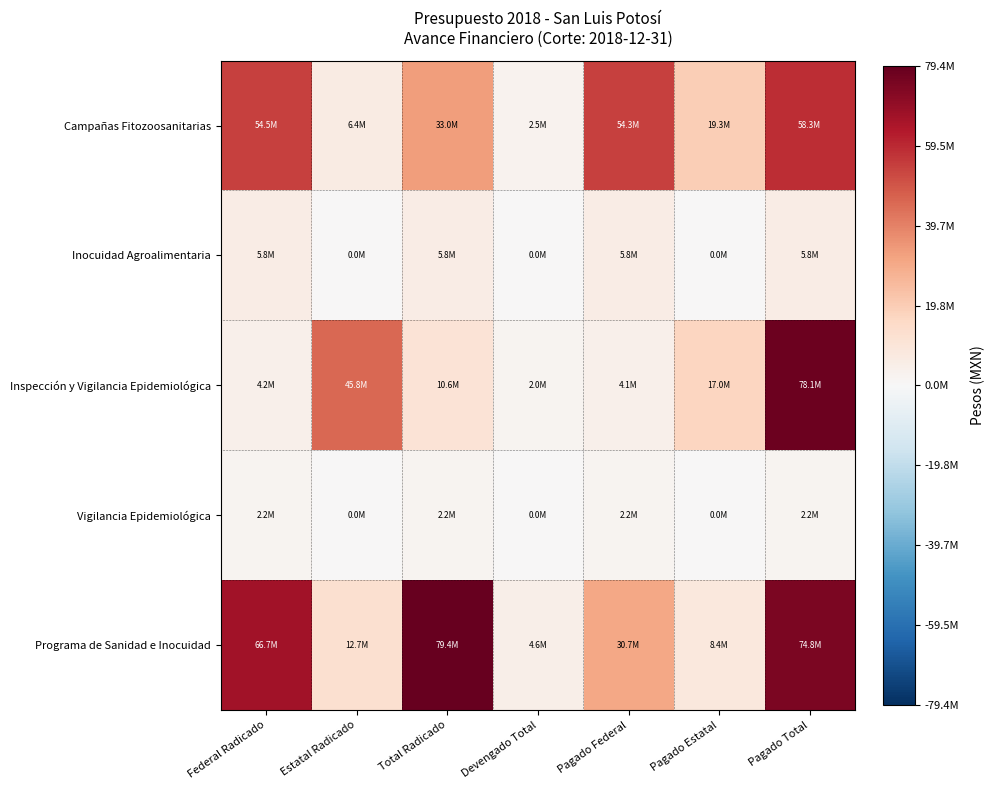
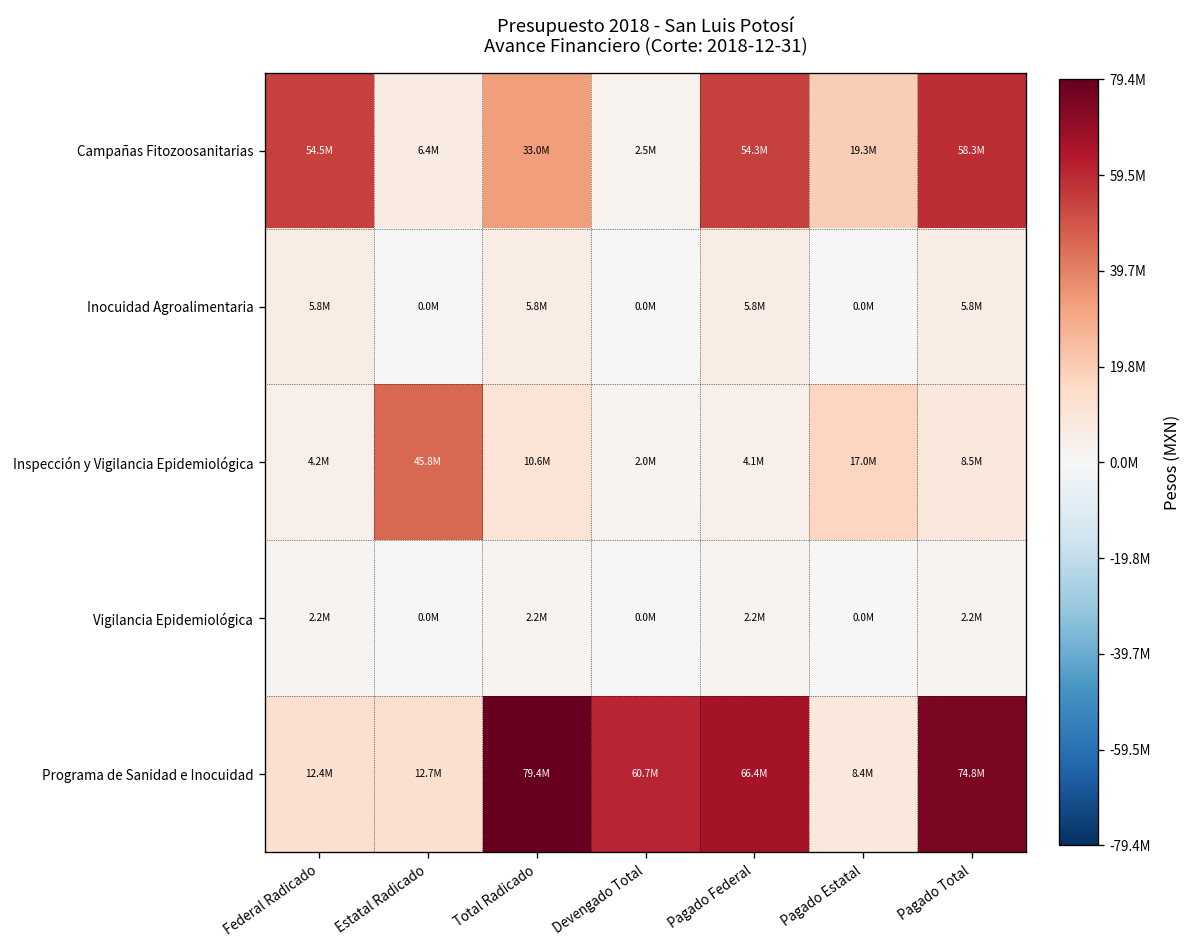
Inspección y Vigilancia Epidemiológica, Pagado Total: 78.1M -> 8.5M
Programa de Sanidad e Inocuidad, Federal Radicado: 66.7M -> 12.4M
Programa de Sanidad e Inocuidad, Devengado Total: 4.6M -> 60.7M
Programa de Sanidad e Inocuidad, Pagado Federal: 30.7M -> 66.4M
